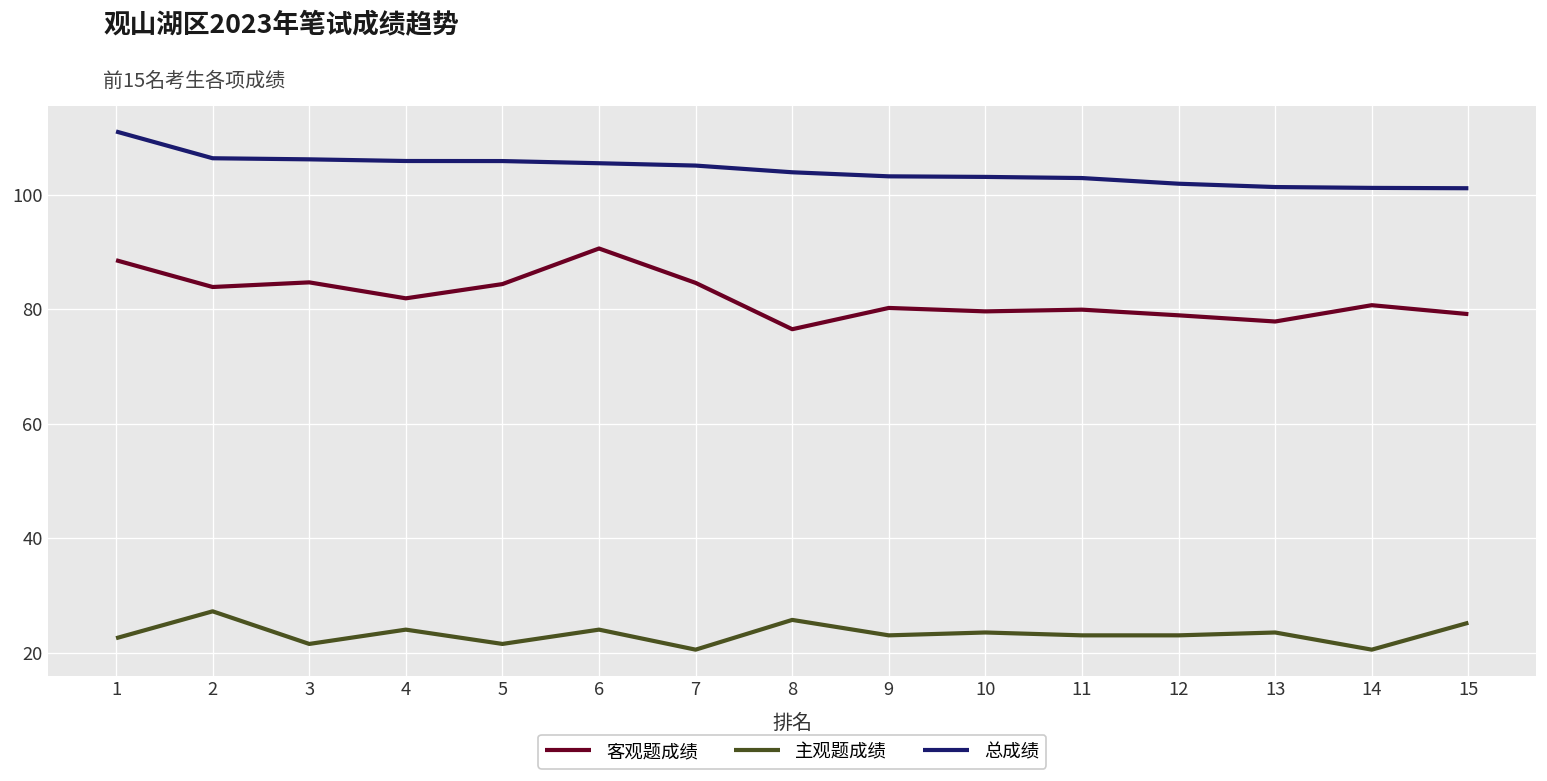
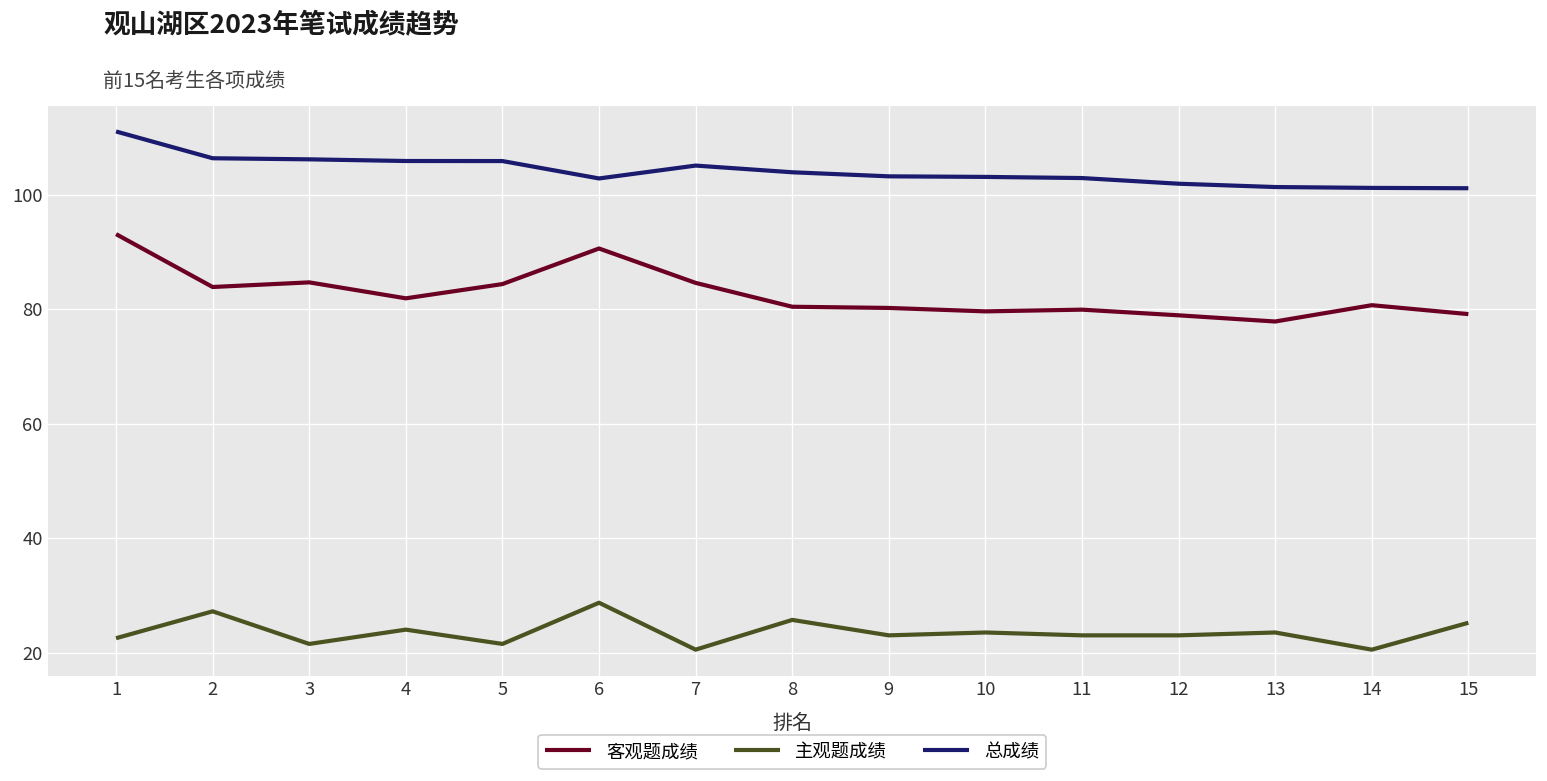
客观题成绩, 1: 89 -> 93
主观题成绩, 6: 24 -> 29
总成绩, 6: 106 -> 103
客观题成绩, 8: 77 -> 80
